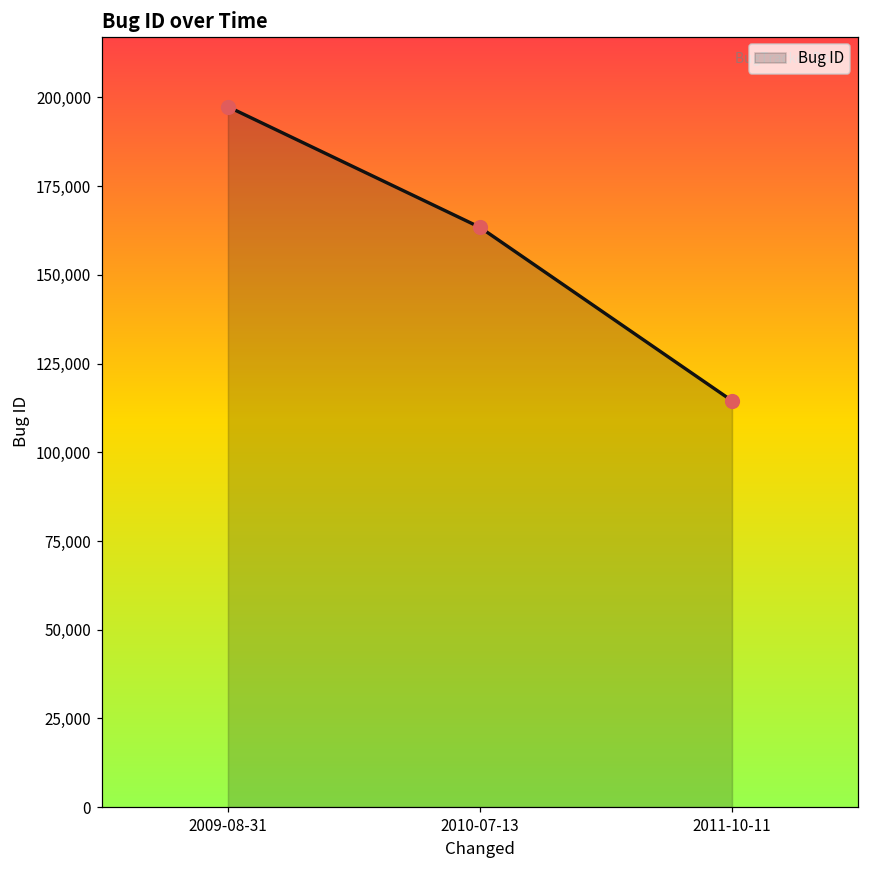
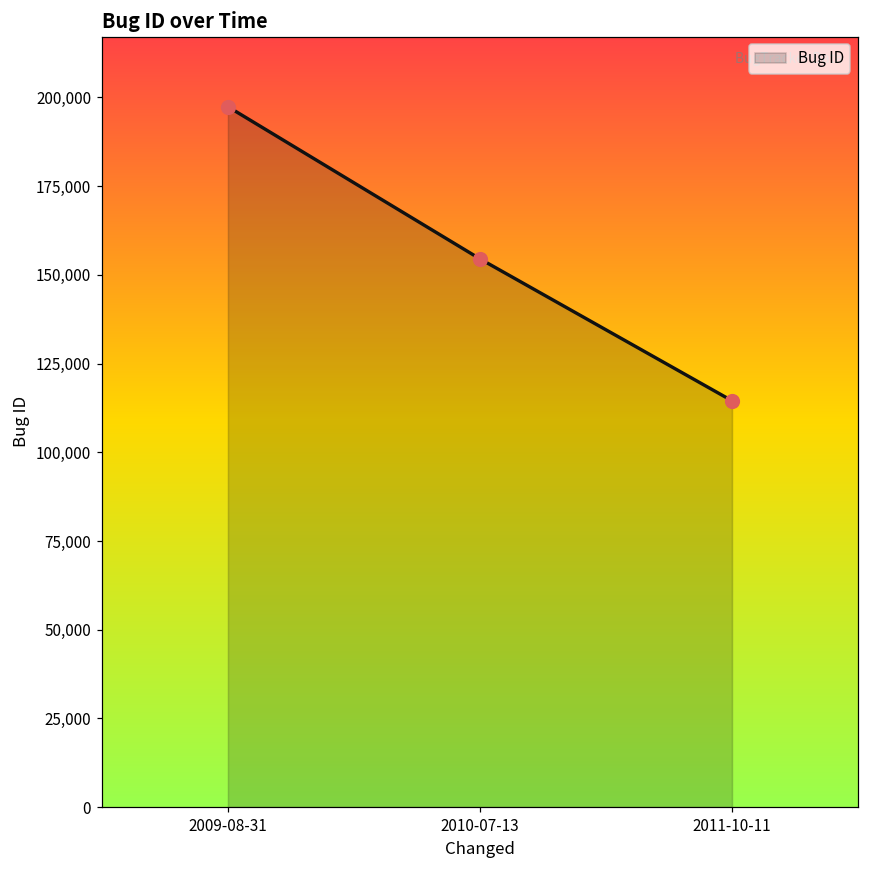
2010-07-13: 163,000 -> 155,000
